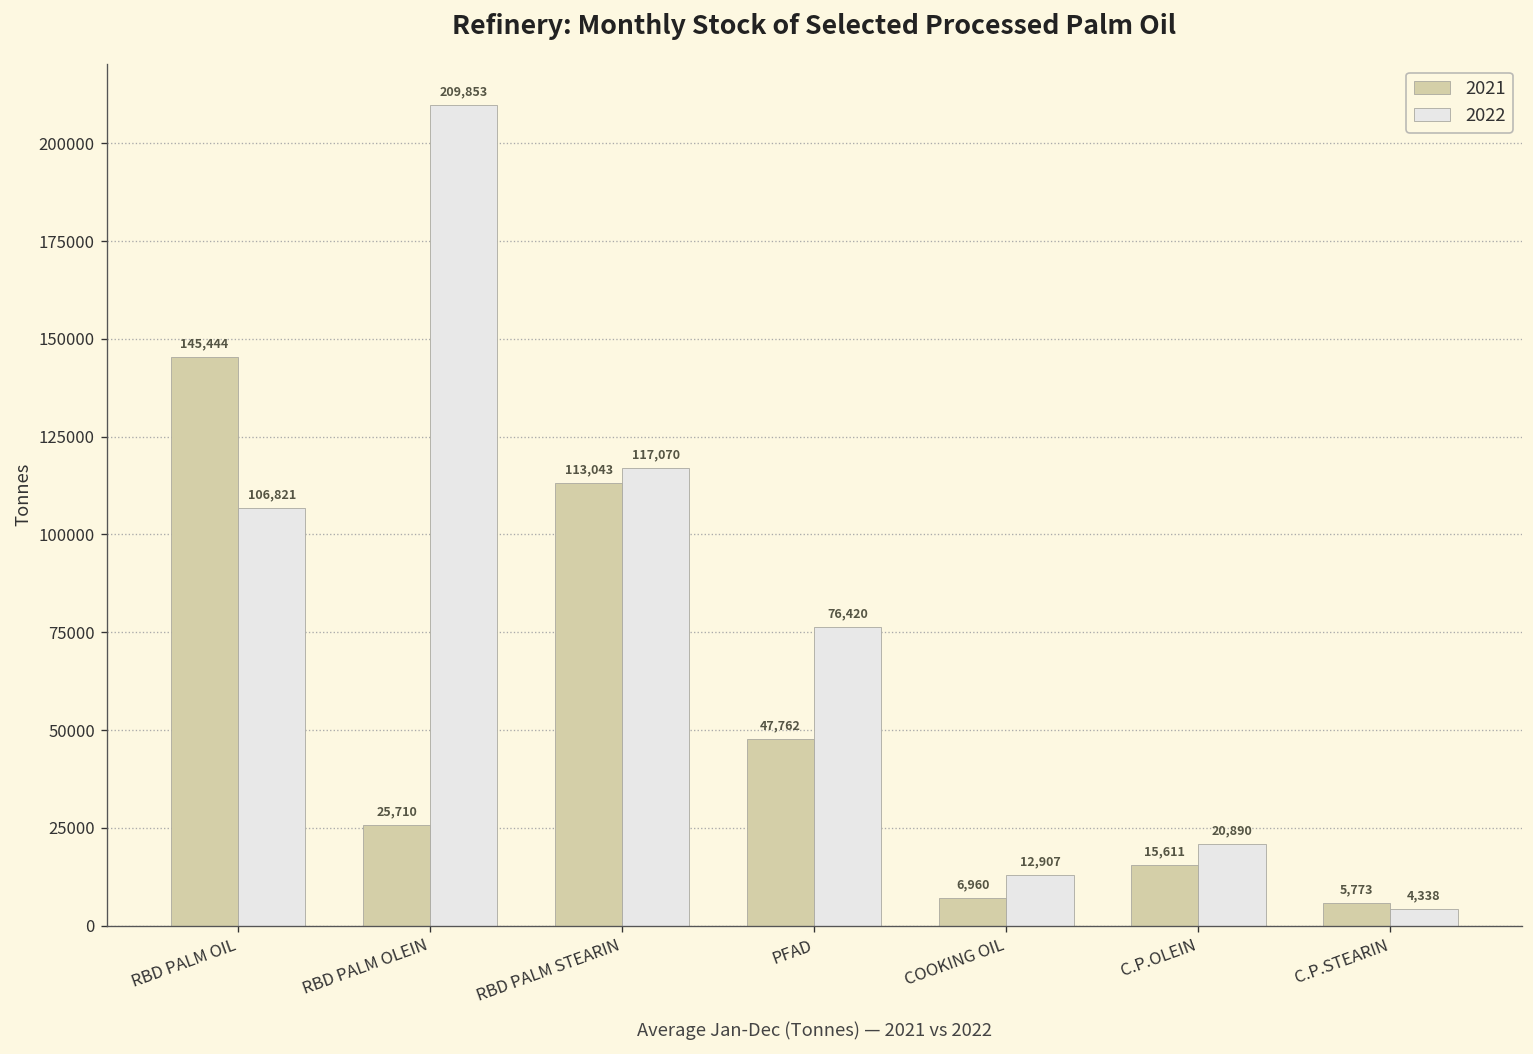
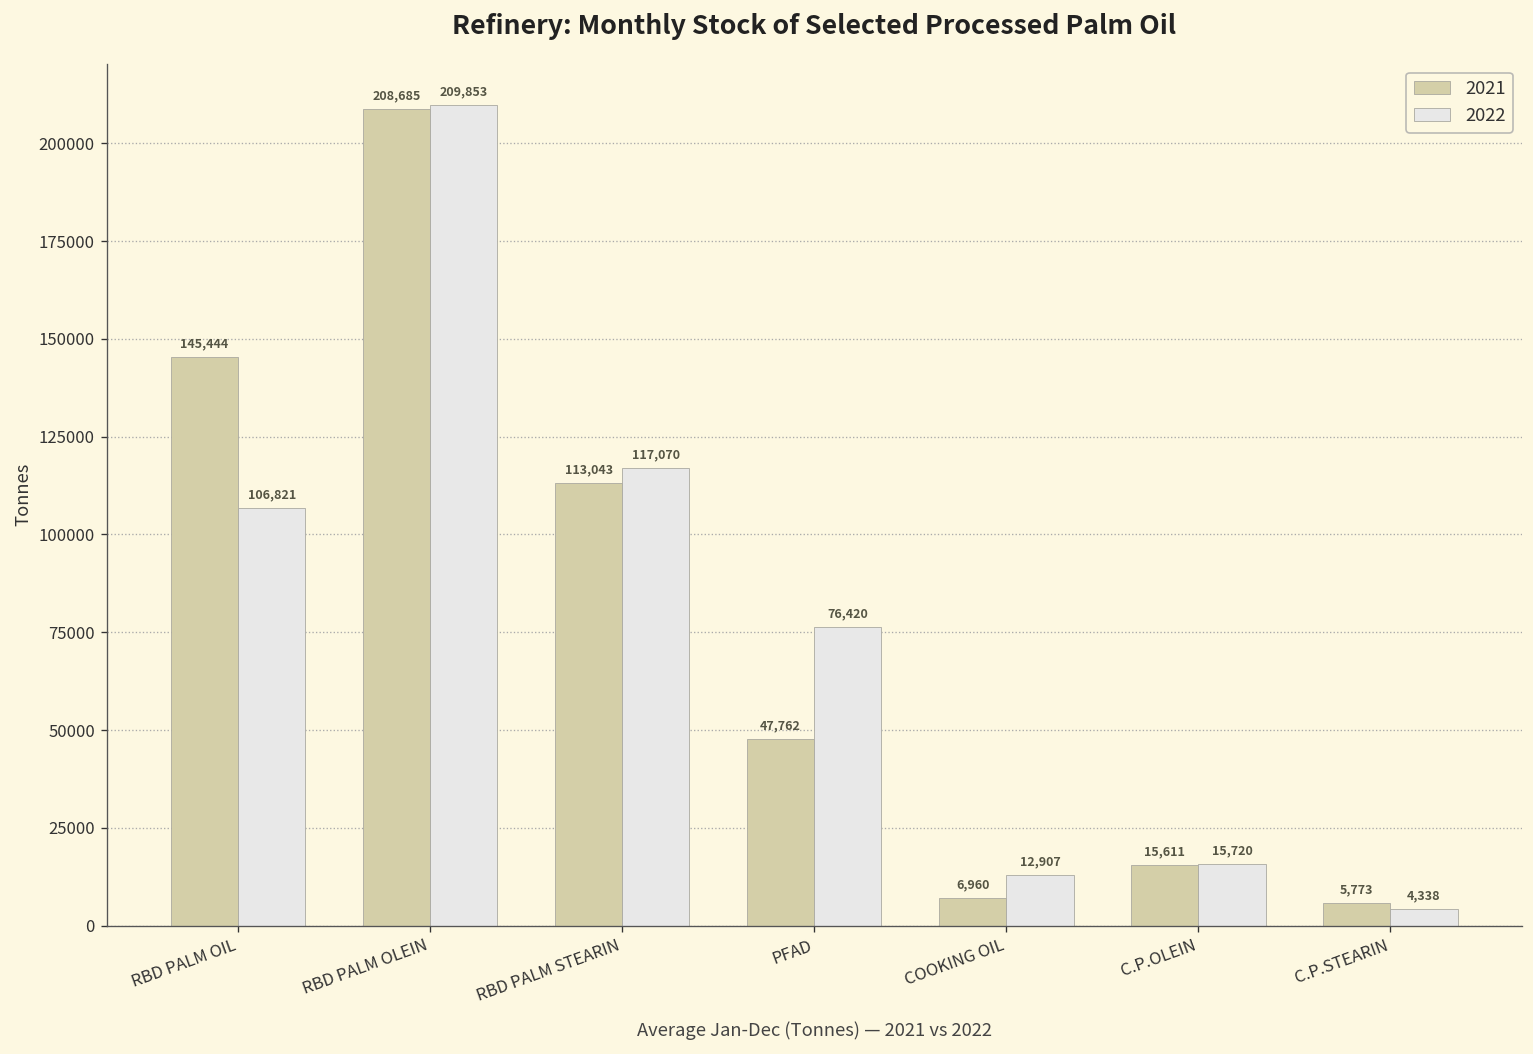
2021, RBD PALM OLEIN: 25,710 -> 208,685
2022, C.P.OLEIN: 20,890 -> 15,720
